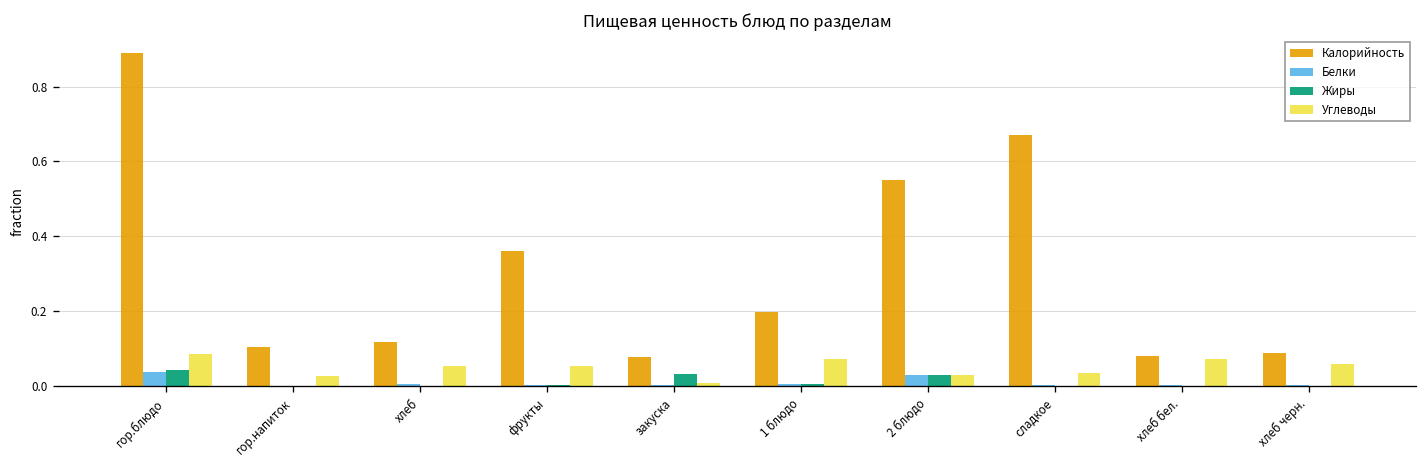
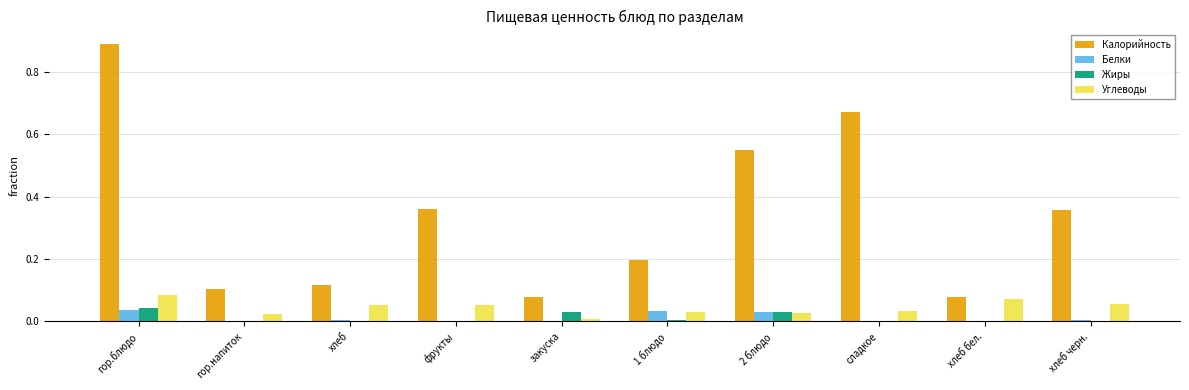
Белки, 1 блюдо: 0.00 -> 0.03
Углеводы, 1 блюдо: 0.07 -> 0.03
Калорийность, хлеб черн.: 0.09 -> 0.36
